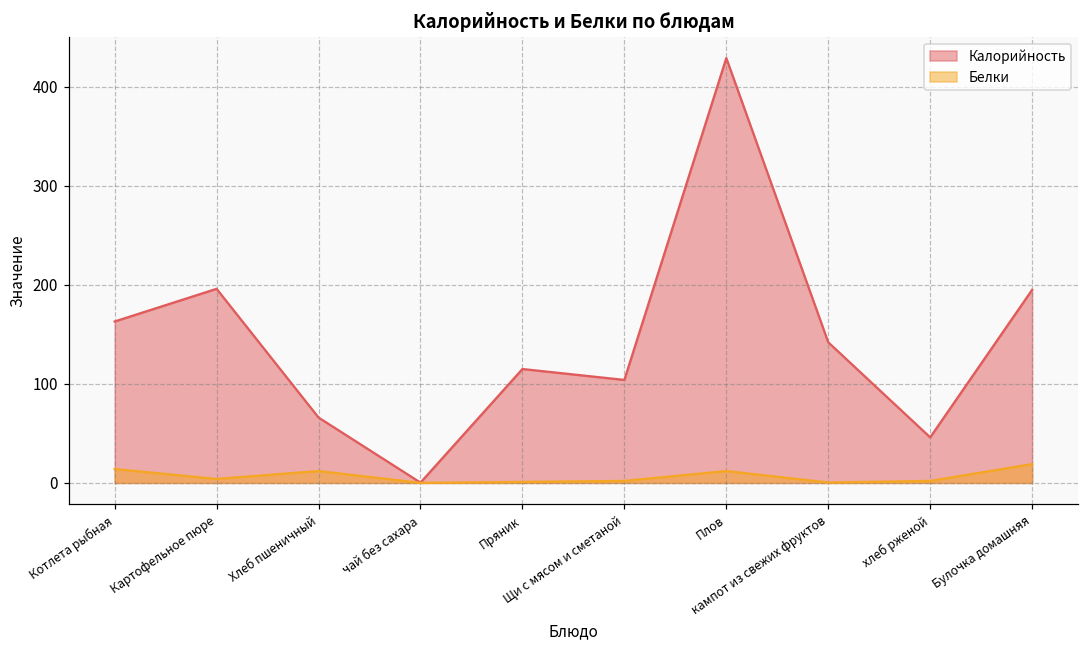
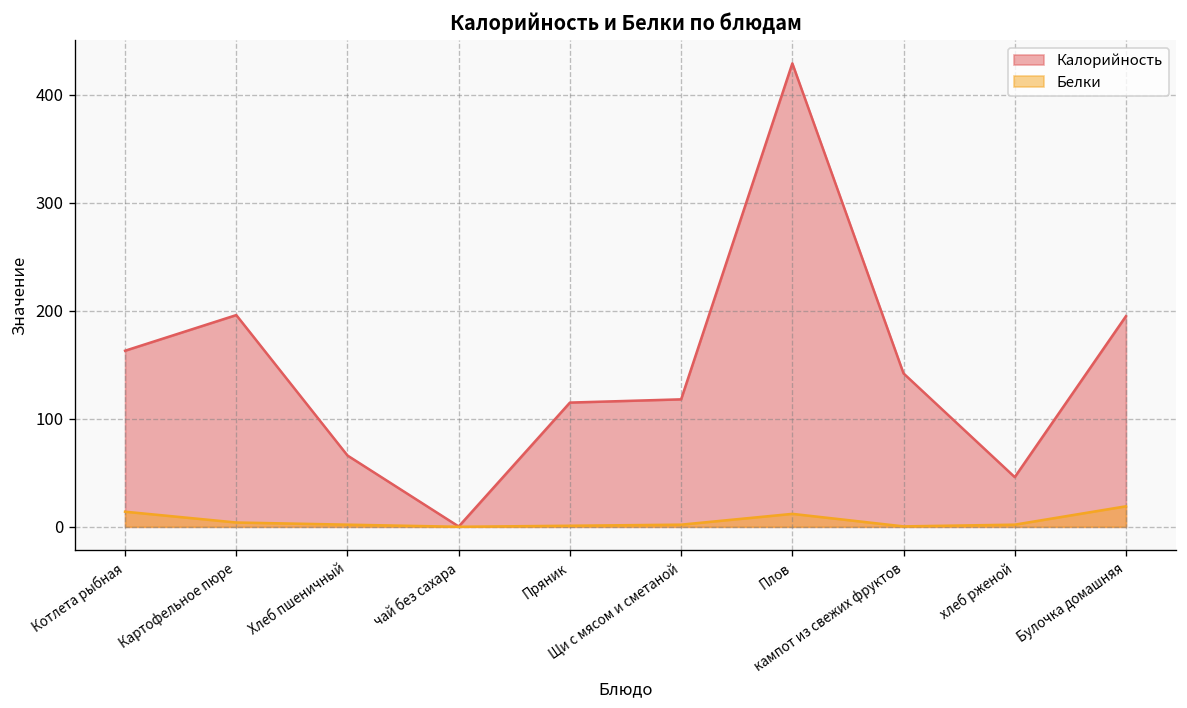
Белки, Хлеб пшеничный: 10 -> 0
Калорийность, Щи с мясом и сметаной: 100 -> 120
